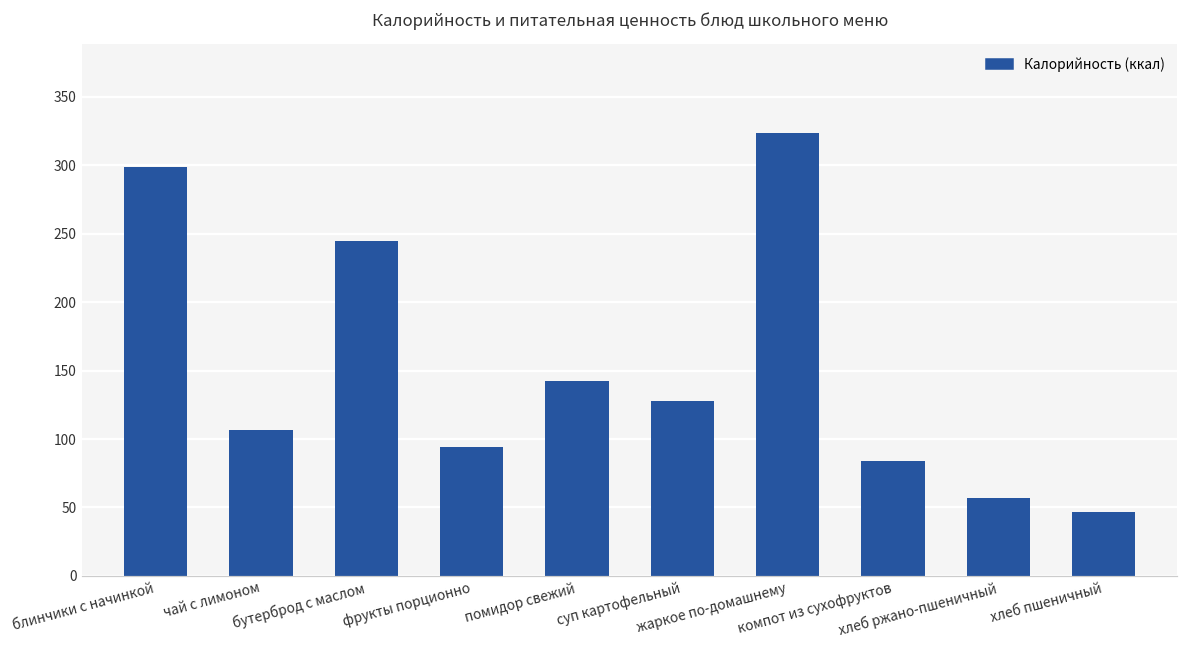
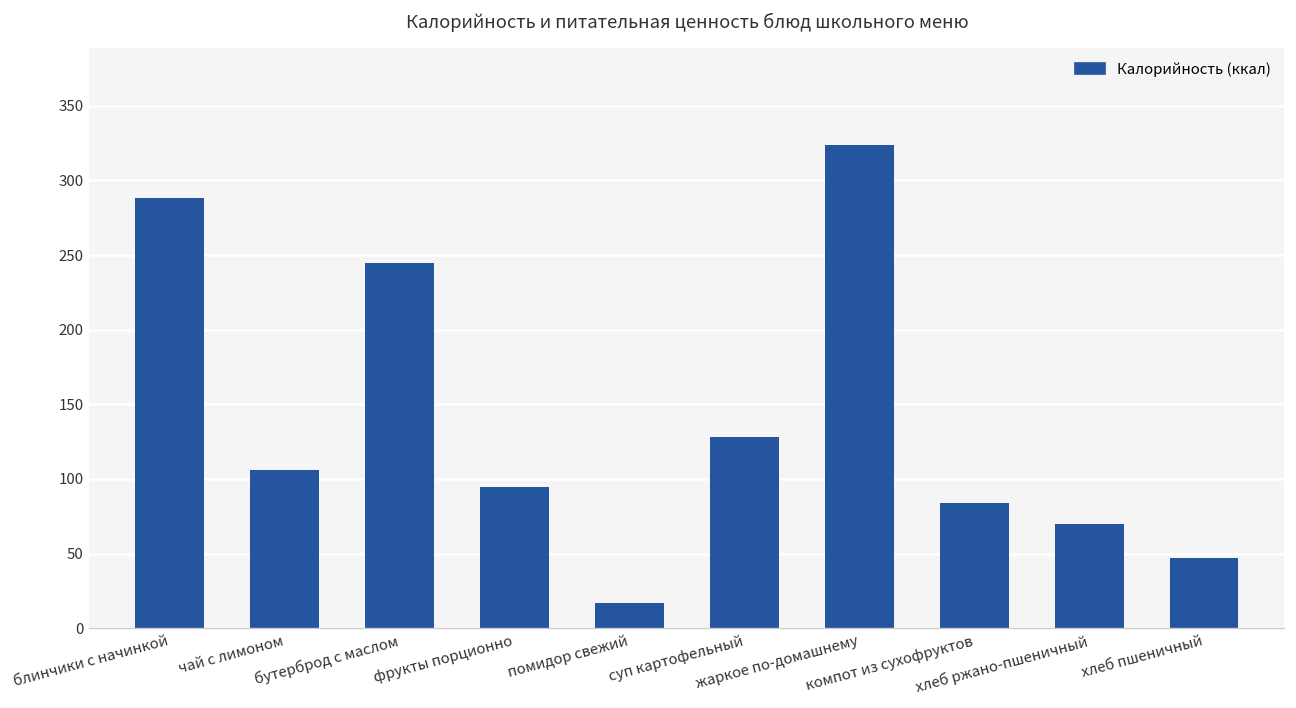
блинчики с начинкой: 299 -> 288
помидор свежий: 142 -> 17
хлеб ржано-пшеничный: 57 -> 70
